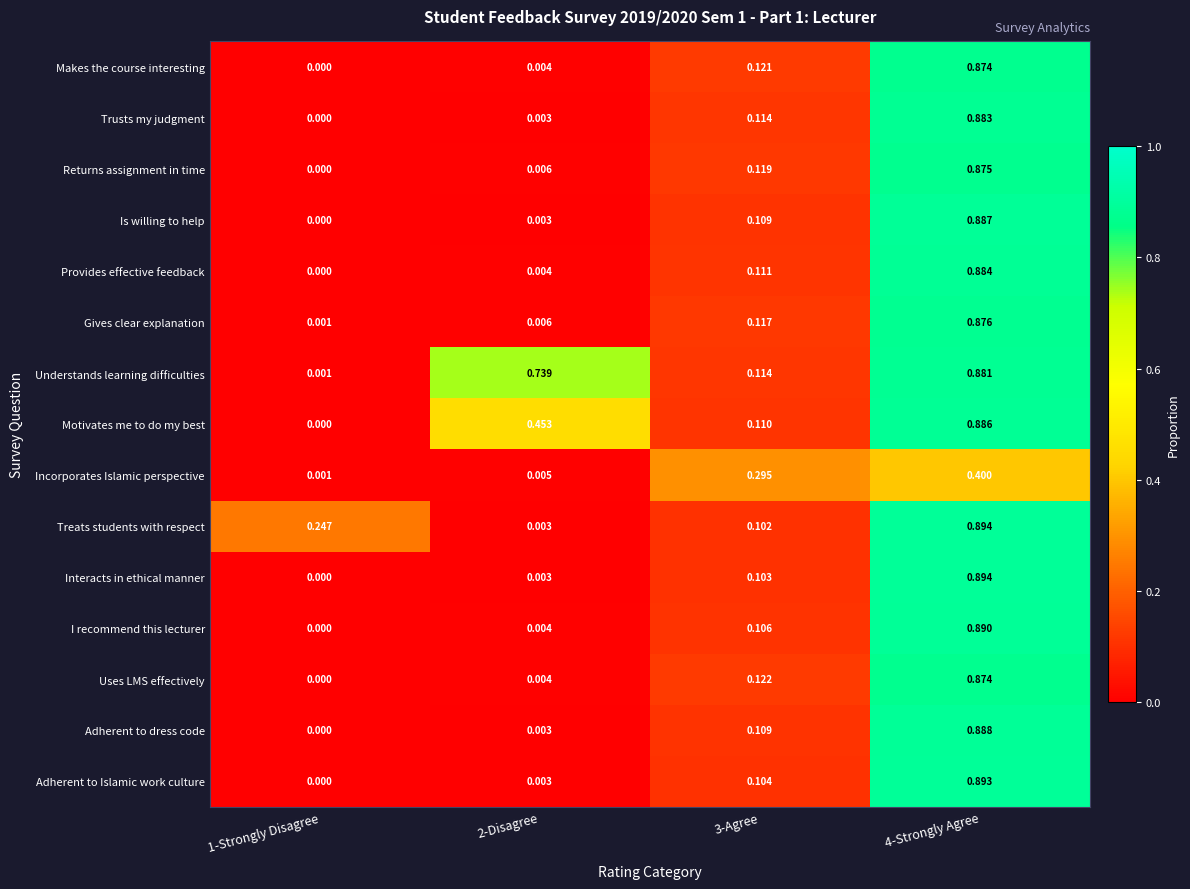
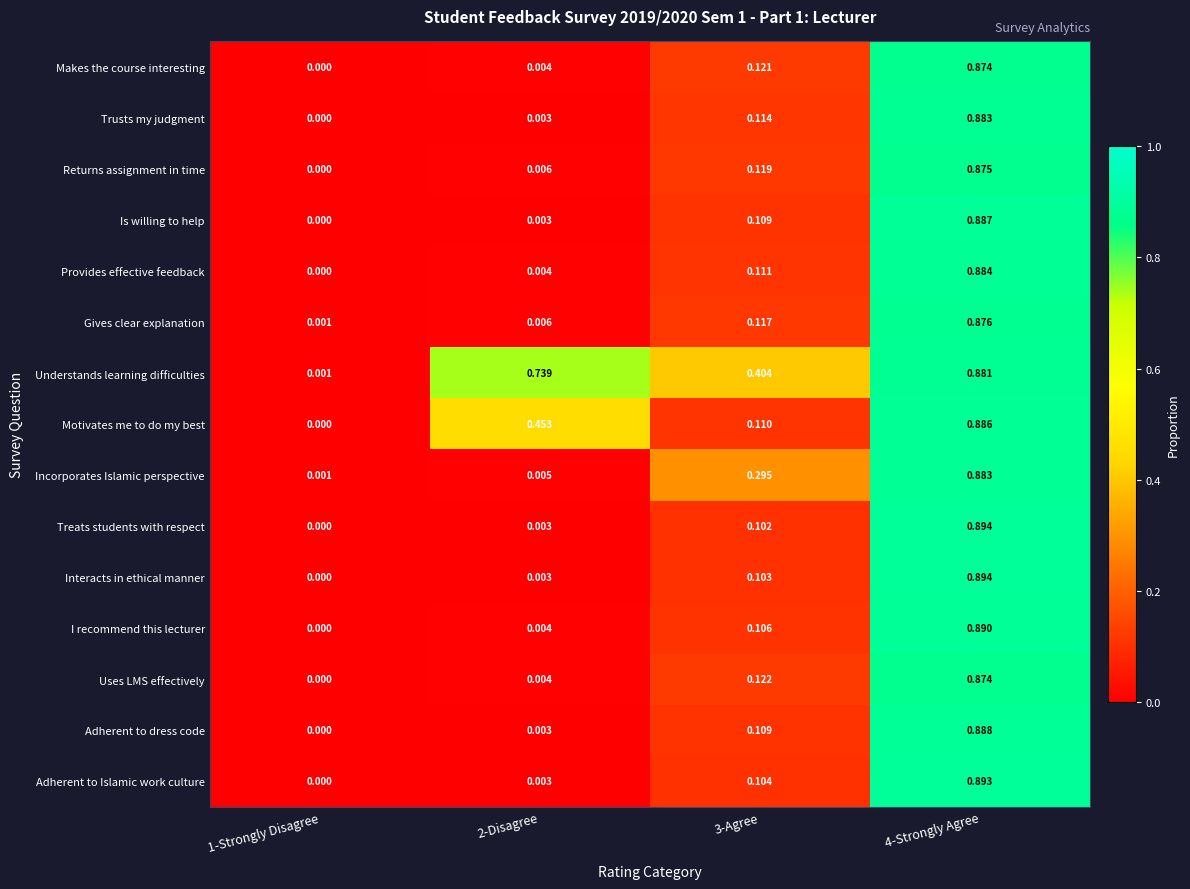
Understands learning difficulties, 3-Agree: 0.114 -> 0.404
Incorporates Islamic perspective, 4-Strongly Agree: 0.400 -> 0.883
Treats students with respect, 1-Strongly Disagree: 0.247 -> 0.000
